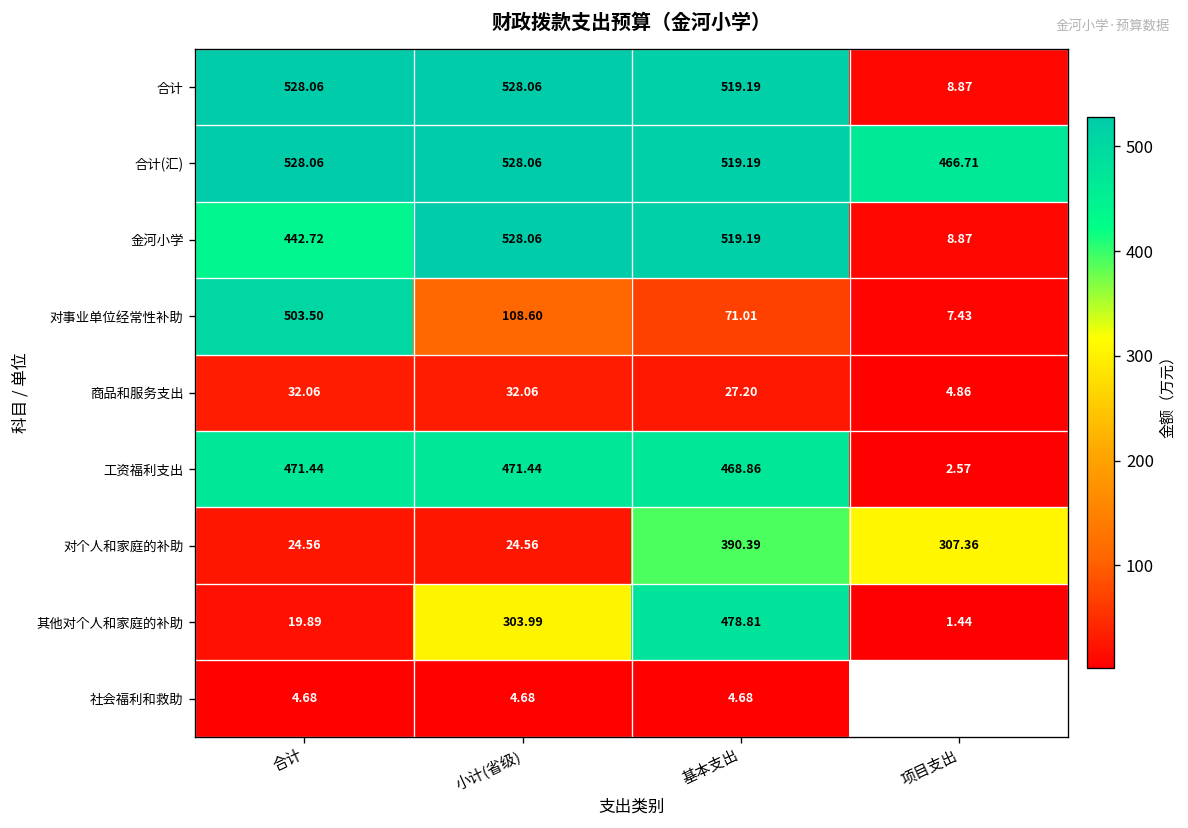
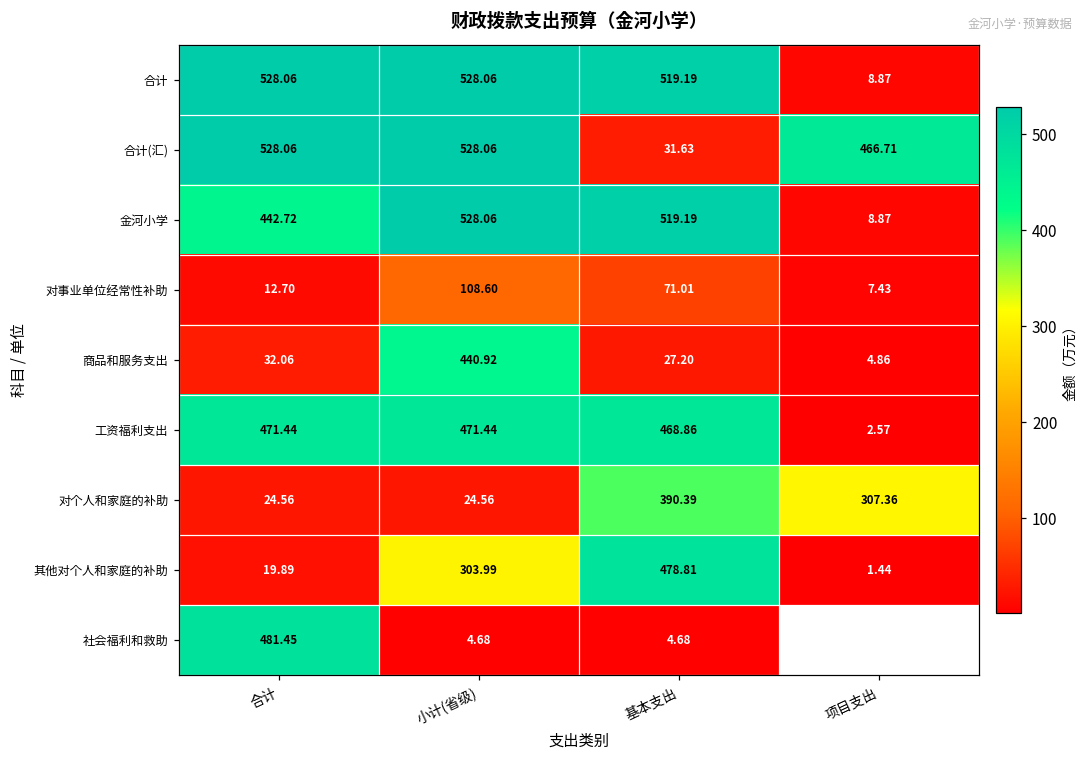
合计(汇), 基本支出: 519.19 -> 31.63
对事业单位经常性补助, 合计: 503.50 -> 12.70
商品和服务支出, 小计(省级): 32.06 -> 440.92
社会福利和救助, 合计: 4.68 -> 481.45
